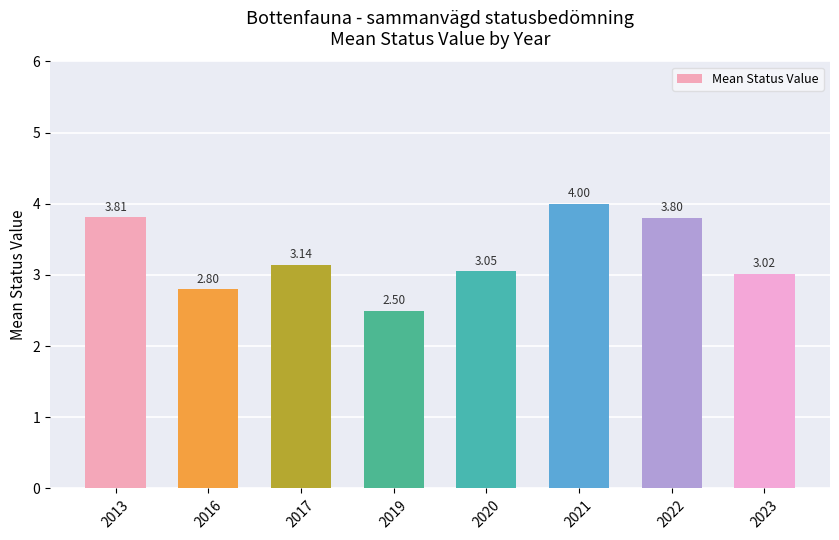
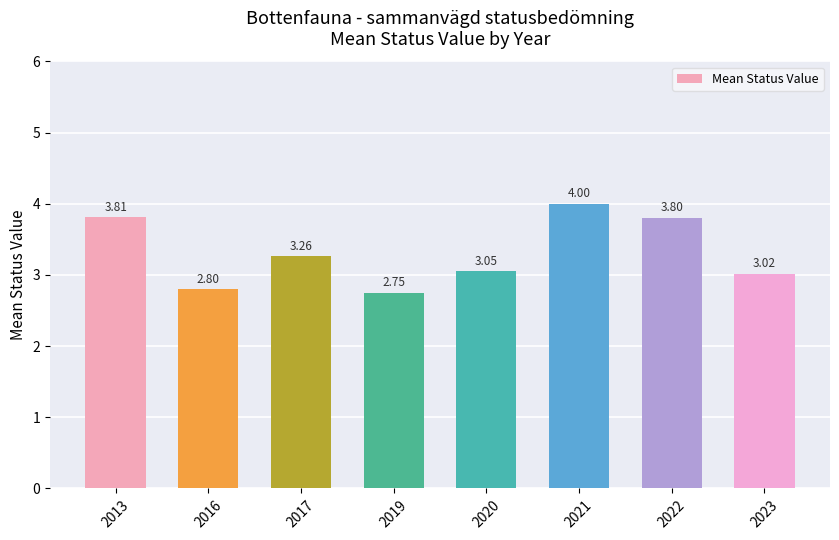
2017: 3.14 -> 3.26
2019: 2.50 -> 2.75
